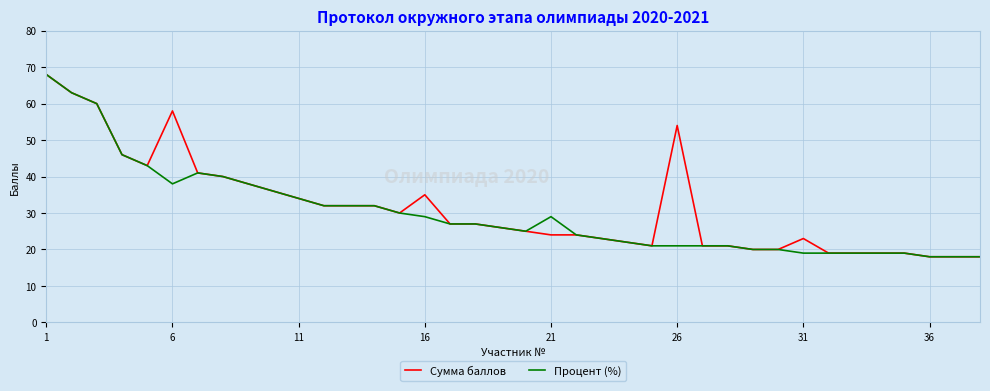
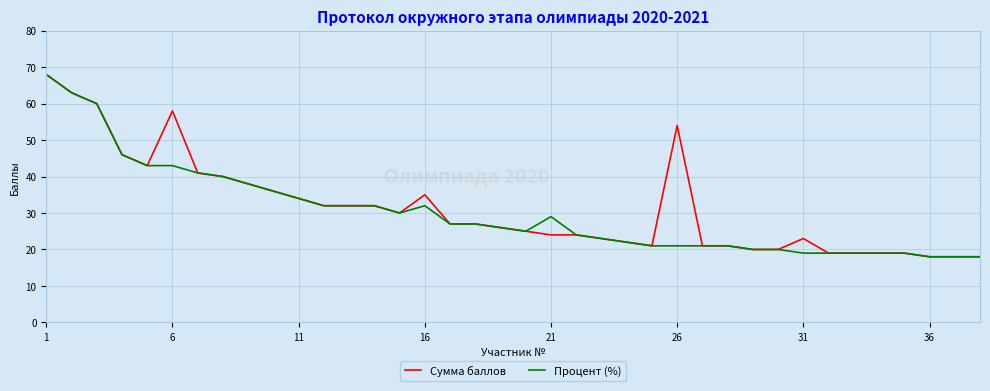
Процент (%), 6: 38 -> 43
Процент (%), 16: 29 -> 32
